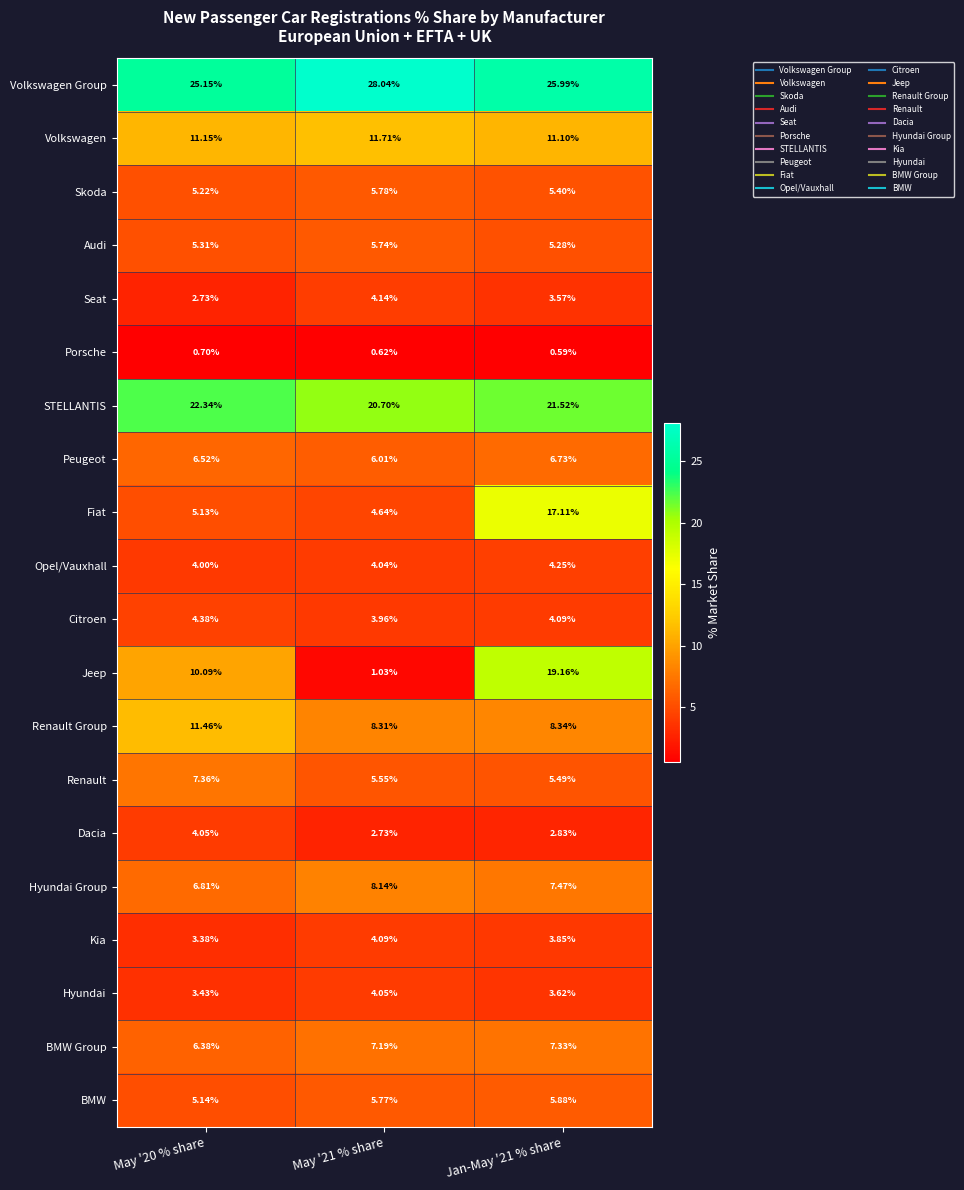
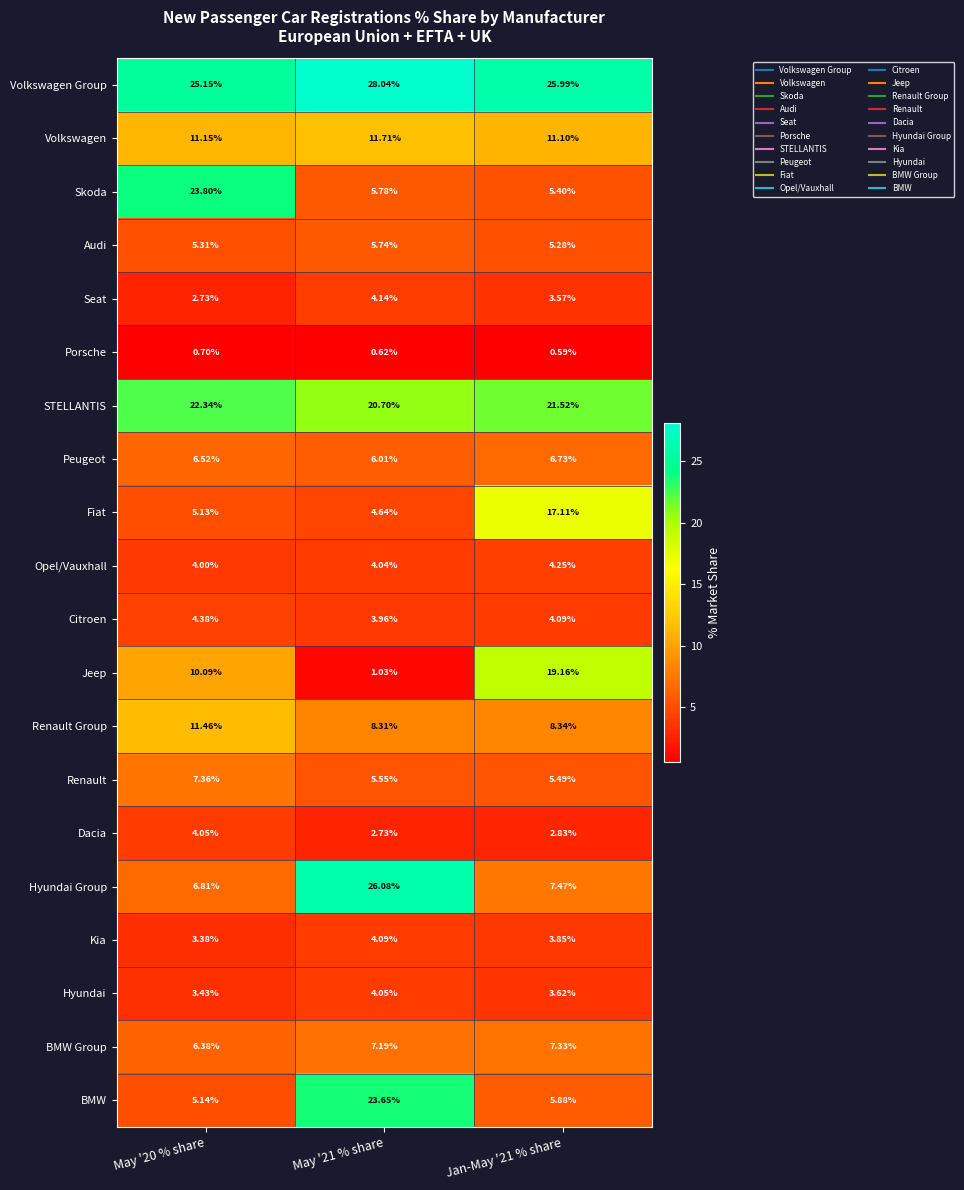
Skoda, May '20 % share: 5.22% -> 23.80%
Hyundai Group, May '21 % share: 8.14% -> 26.08%
BMW, May '21 % share: 5.77% -> 23.65%
